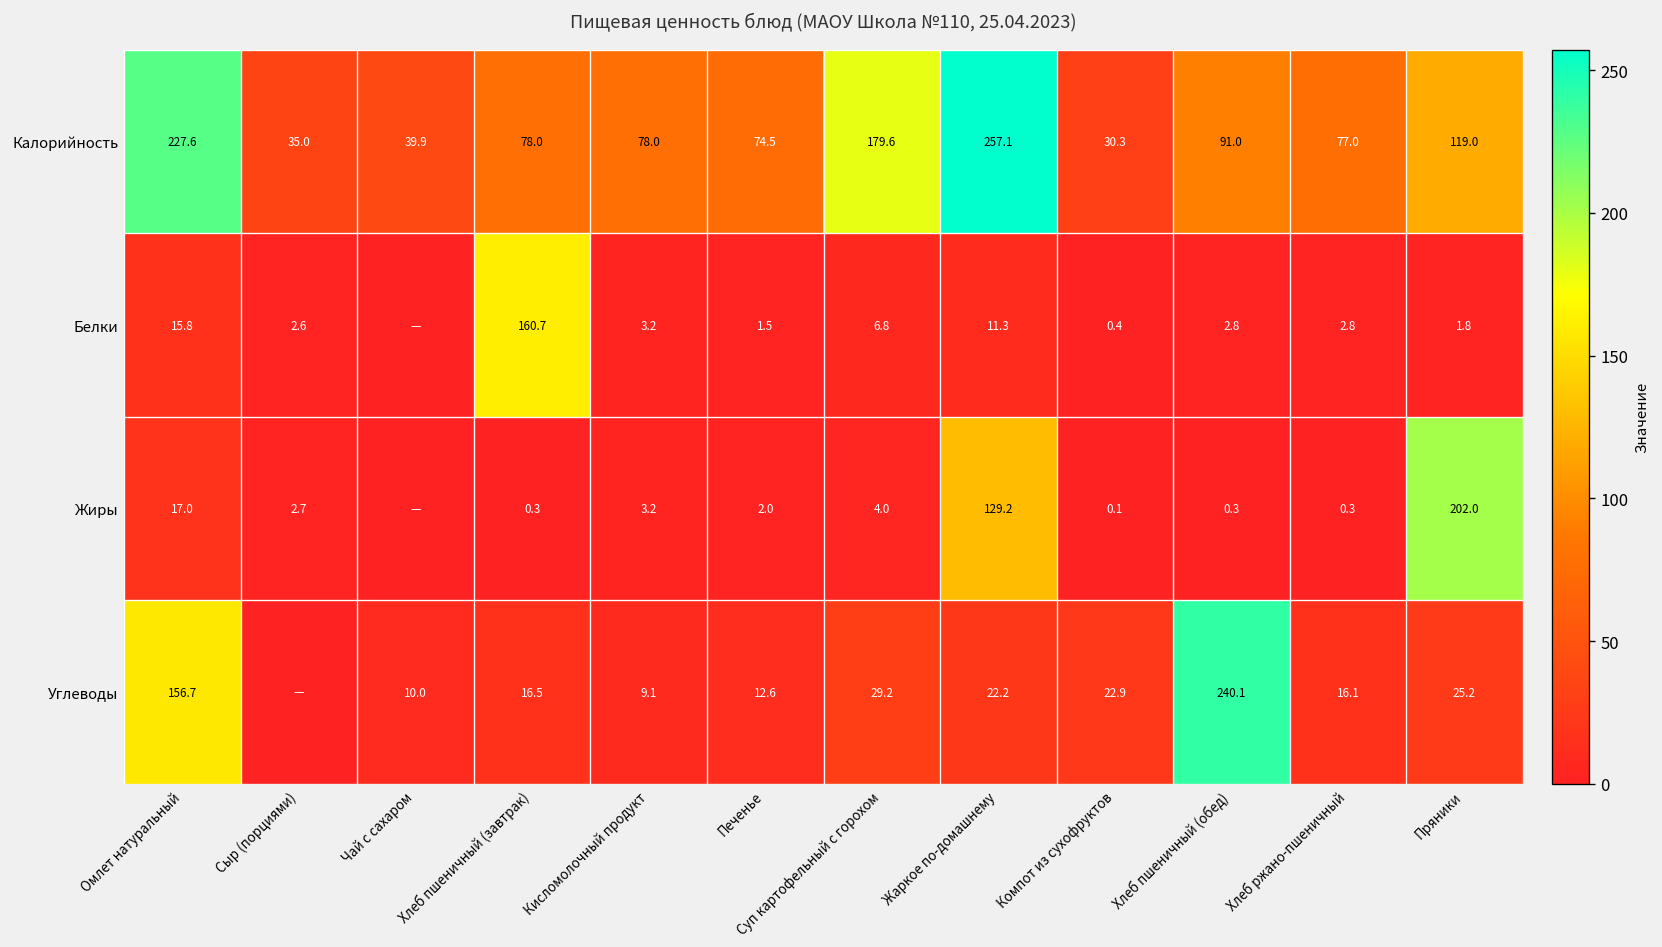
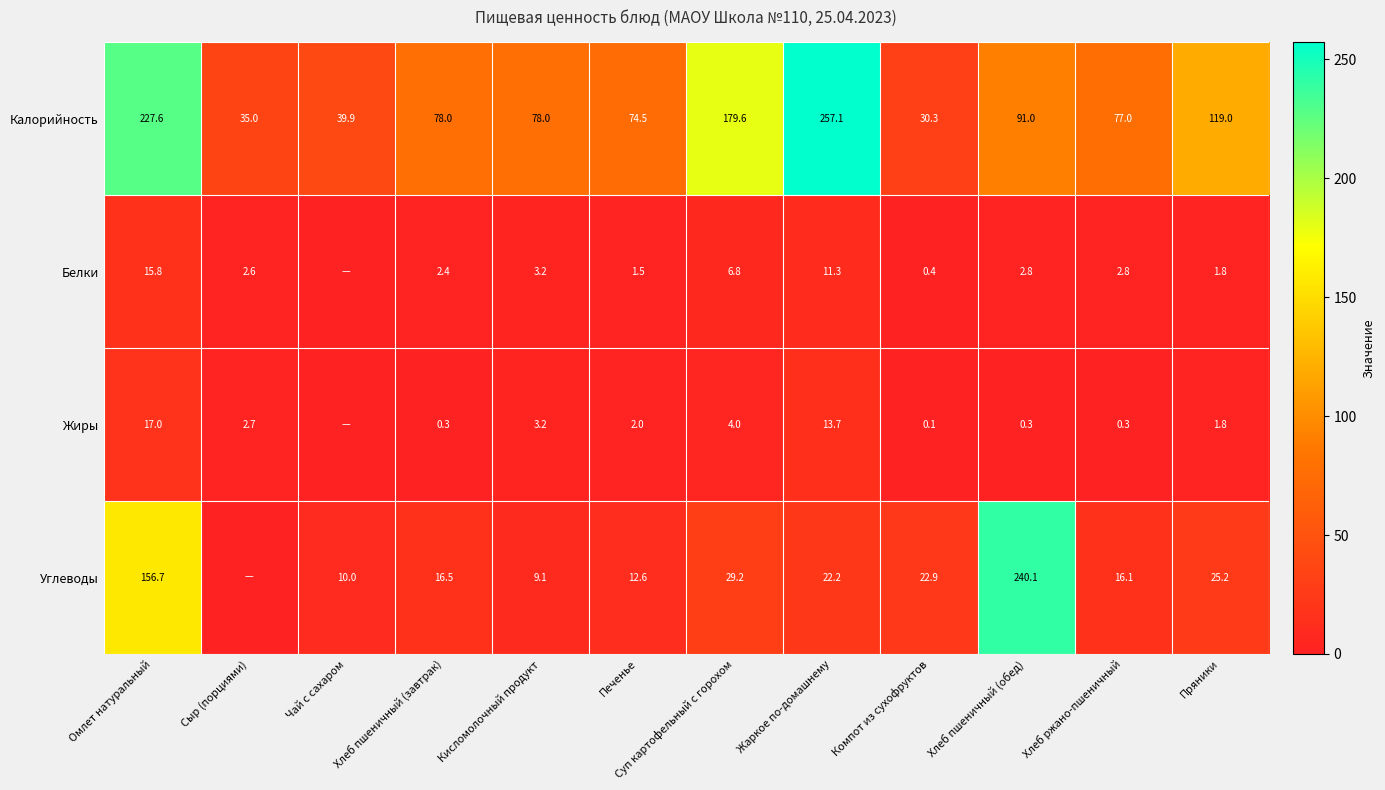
Белки, Хлеб пшеничный (завтрак): 160.7 -> 2.4
Жиры, Жаркое по-домашнему: 129.2 -> 13.7
Жиры, Пряники: 202.0 -> 1.8
